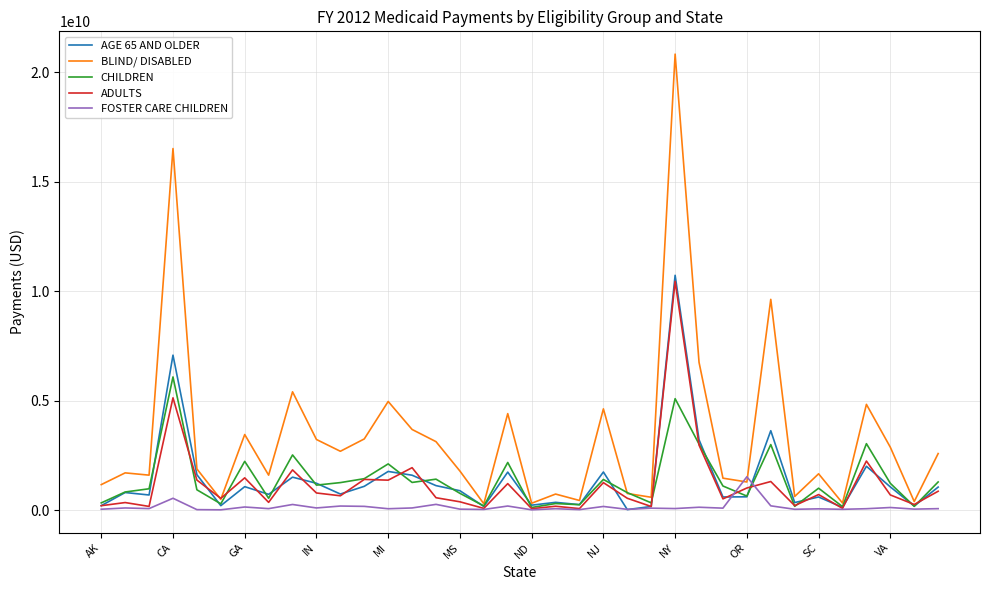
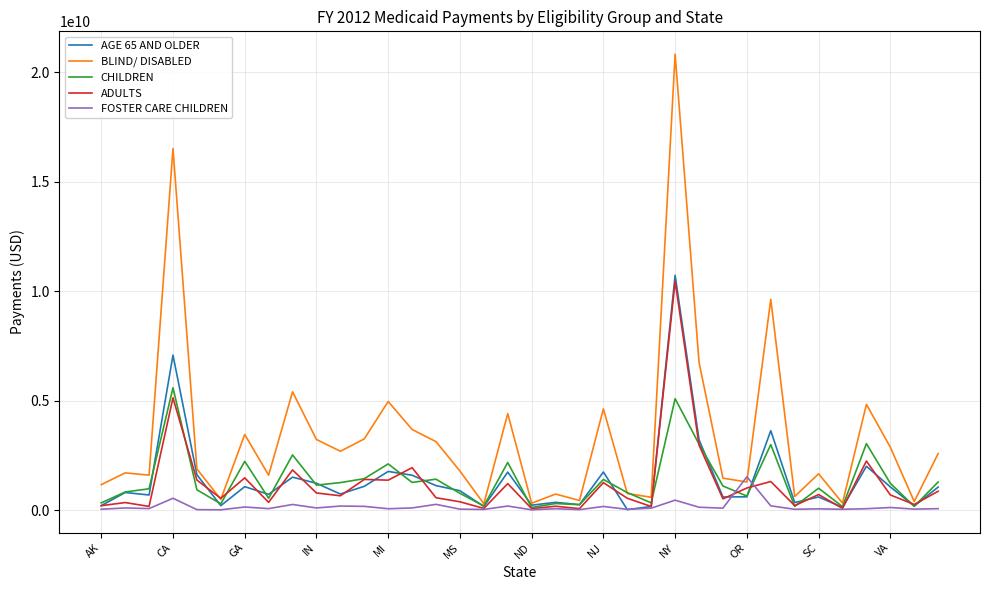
CHILDREN, CA: 6100000000 -> 5600000000
FOSTER CARE CHILDREN, NY: 100000000 -> 500000000
